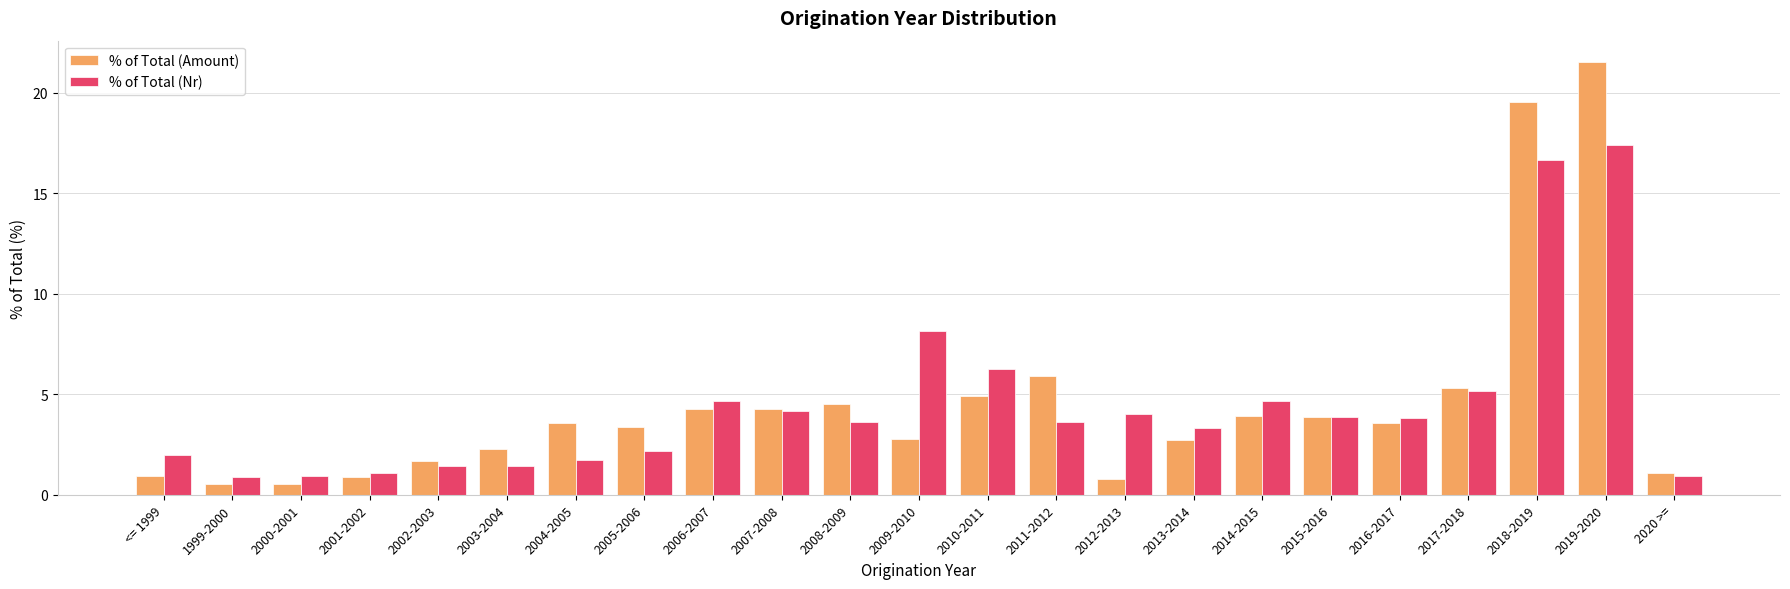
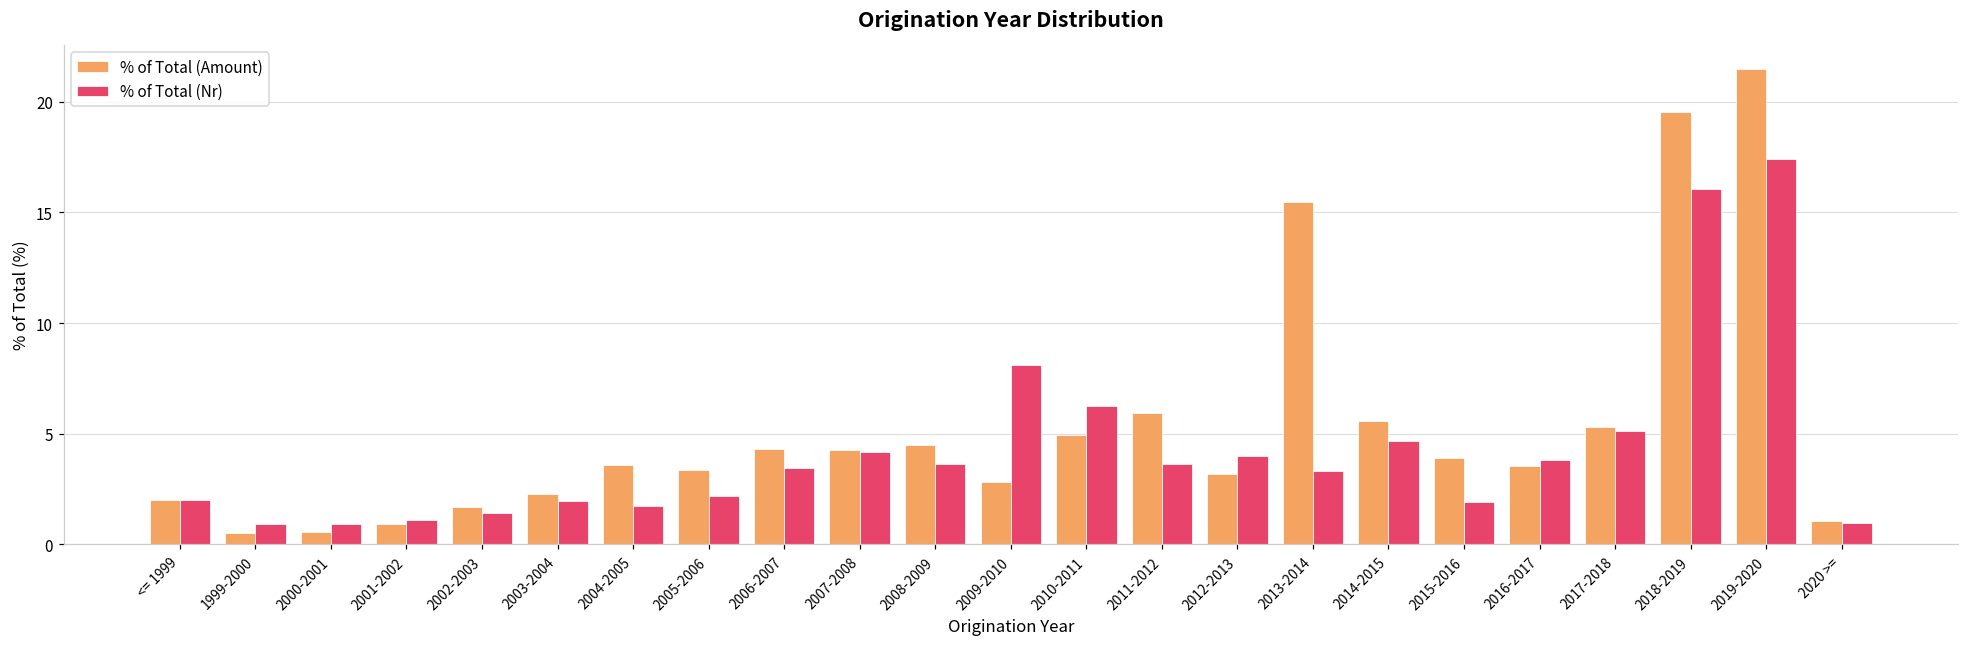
% of Total (Amount), <= 1999: 0.9 -> 2.0
% of Total (Nr), 2003-2004: 1.4 -> 2.0
% of Total (Nr), 2006-2007: 4.6 -> 3.4
% of Total (Amount), 2012-2013: 0.8 -> 3.2
% of Total (Amount), 2013-2014: 2.7 -> 15.5
% of Total (Amount), 2014-2015: 3.9 -> 5.6
% of Total (Nr), 2015-2016: 3.9 -> 1.9
% of Total (Nr), 2018-2019: 16.6 -> 16.1
